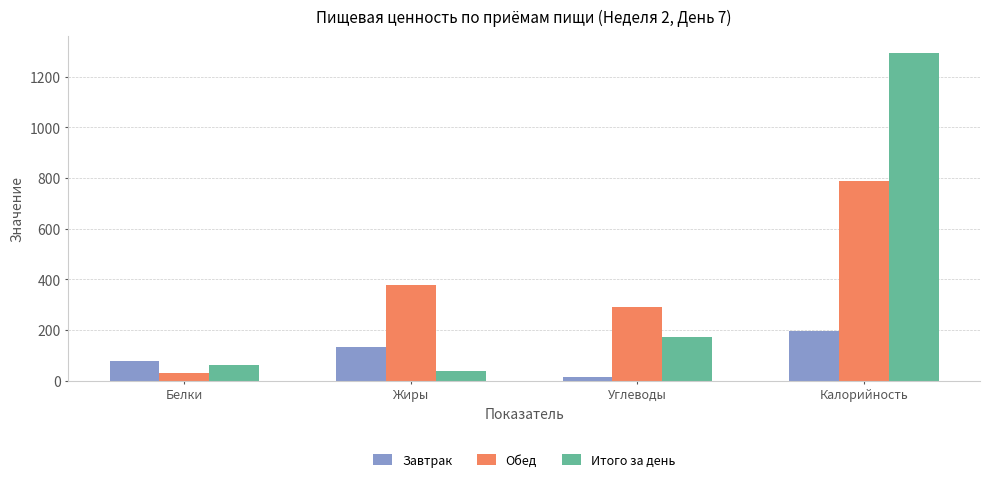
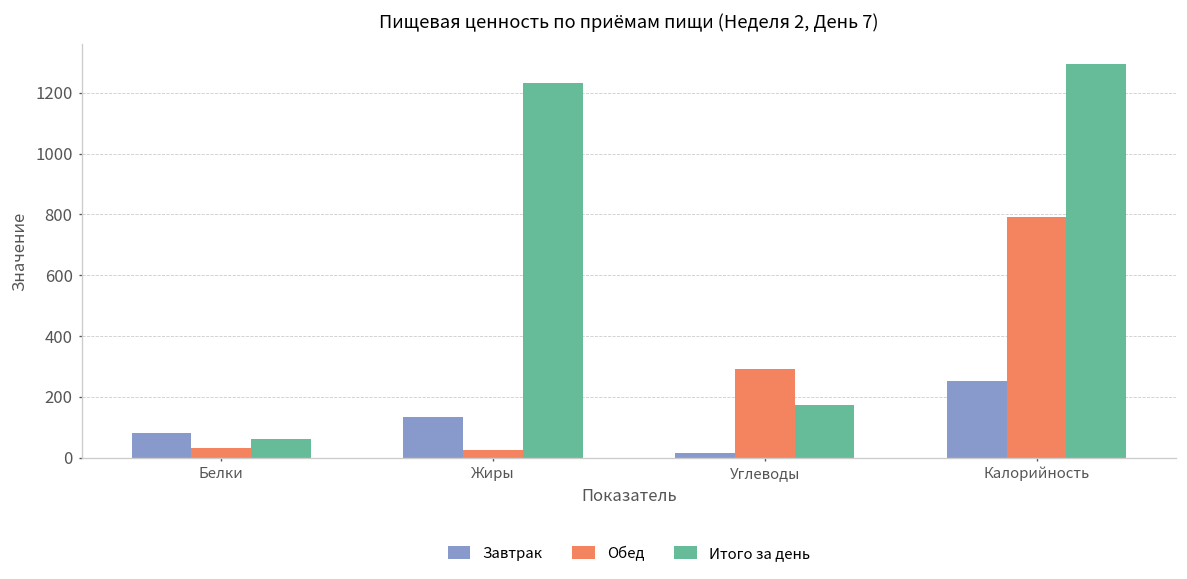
Обед, Жиры: 380 -> 20
Итого за день, Жиры: 40 -> 1230
Завтрак, Калорийность: 200 -> 250
